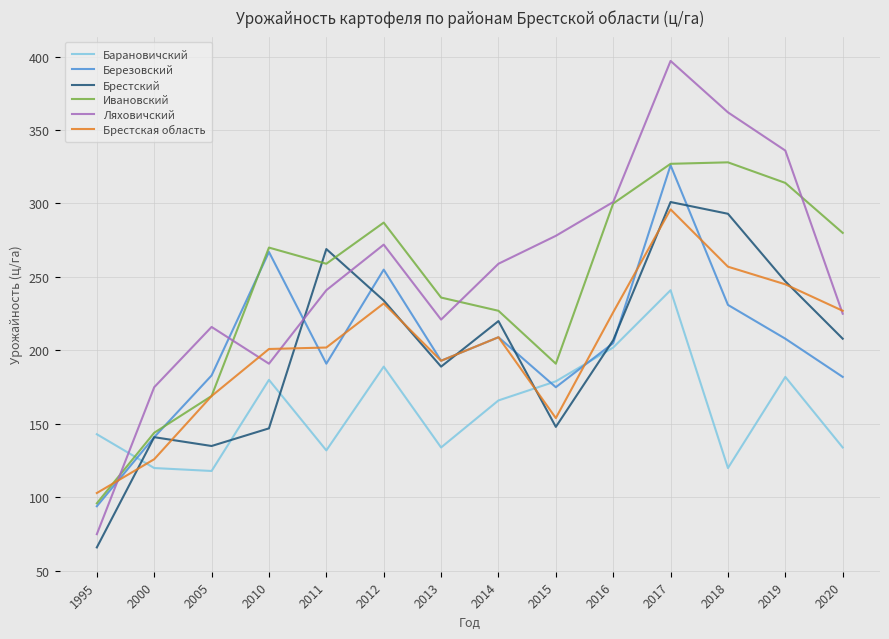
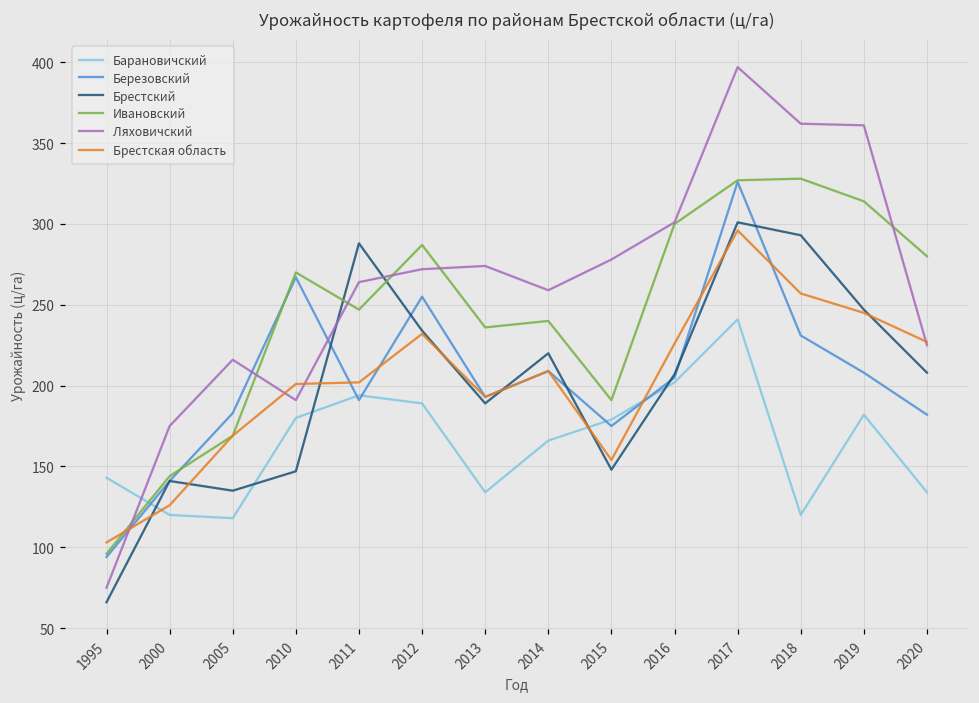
Барановичский, 2011: 132 -> 194
Брестский, 2011: 269 -> 288
Ивановский, 2011: 259 -> 247
Ляховичский, 2011: 241 -> 264
Ляховичский, 2013: 221 -> 274
Ивановский, 2014: 227 -> 240
Ляховичский, 2019: 336 -> 361
